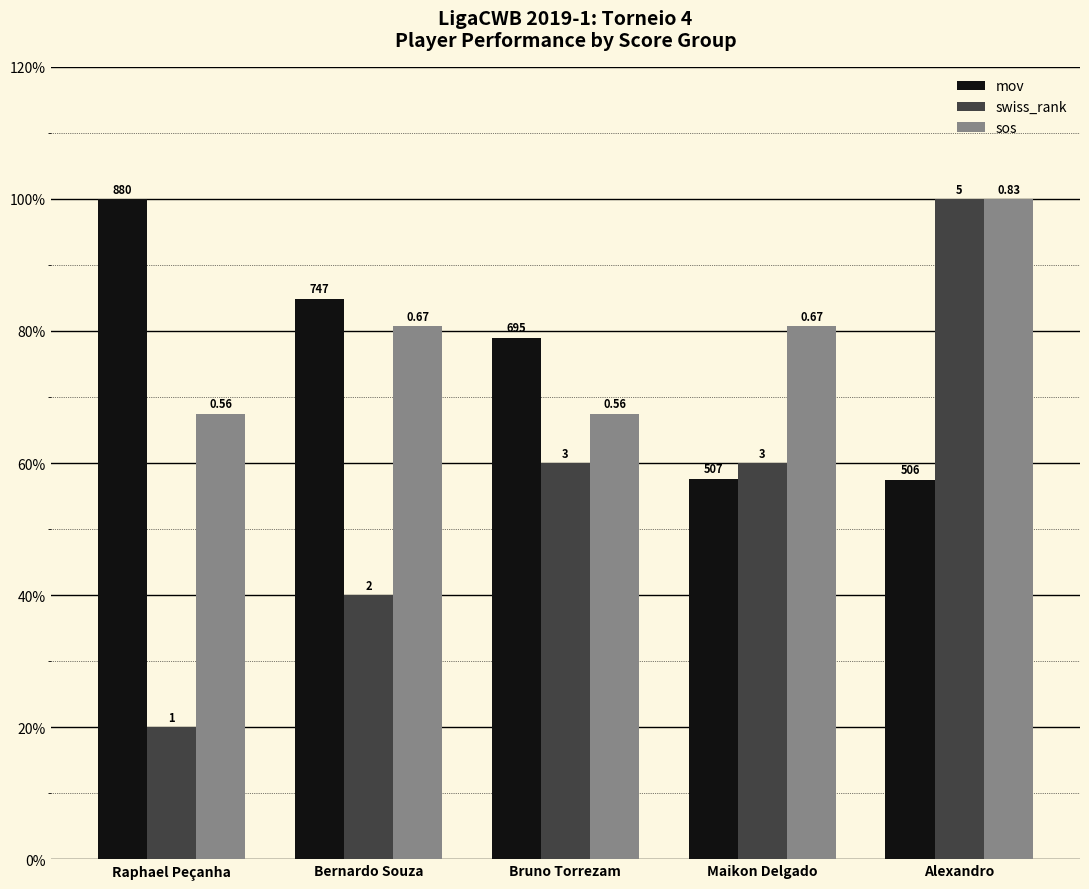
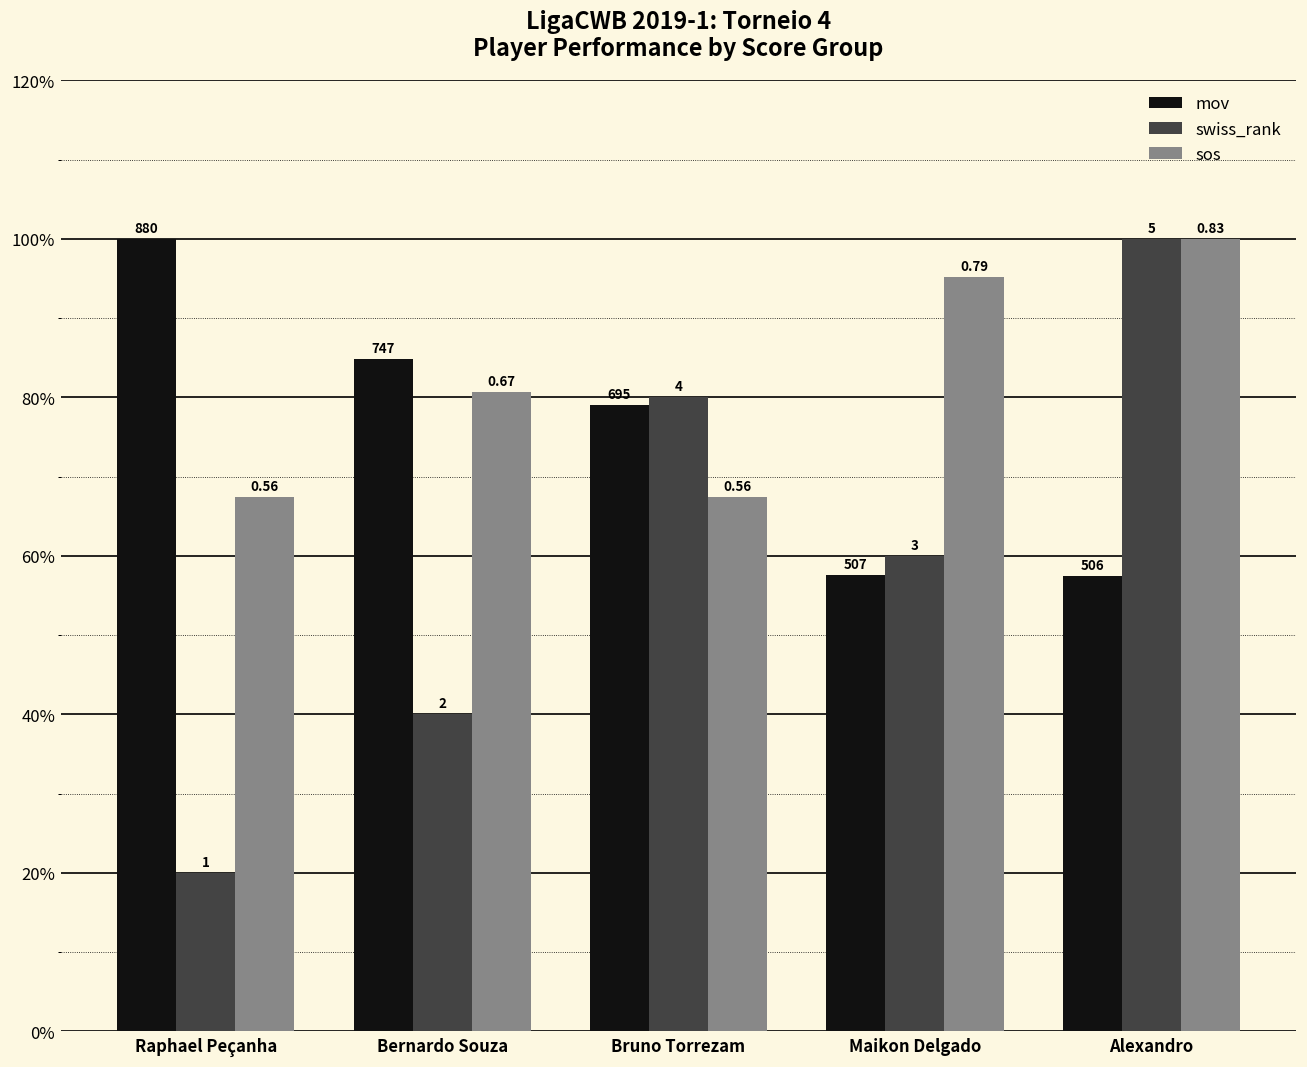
swiss_rank, Bruno Torrezam: 3 -> 4
sos, Maikon Delgado: 0.67 -> 0.79
